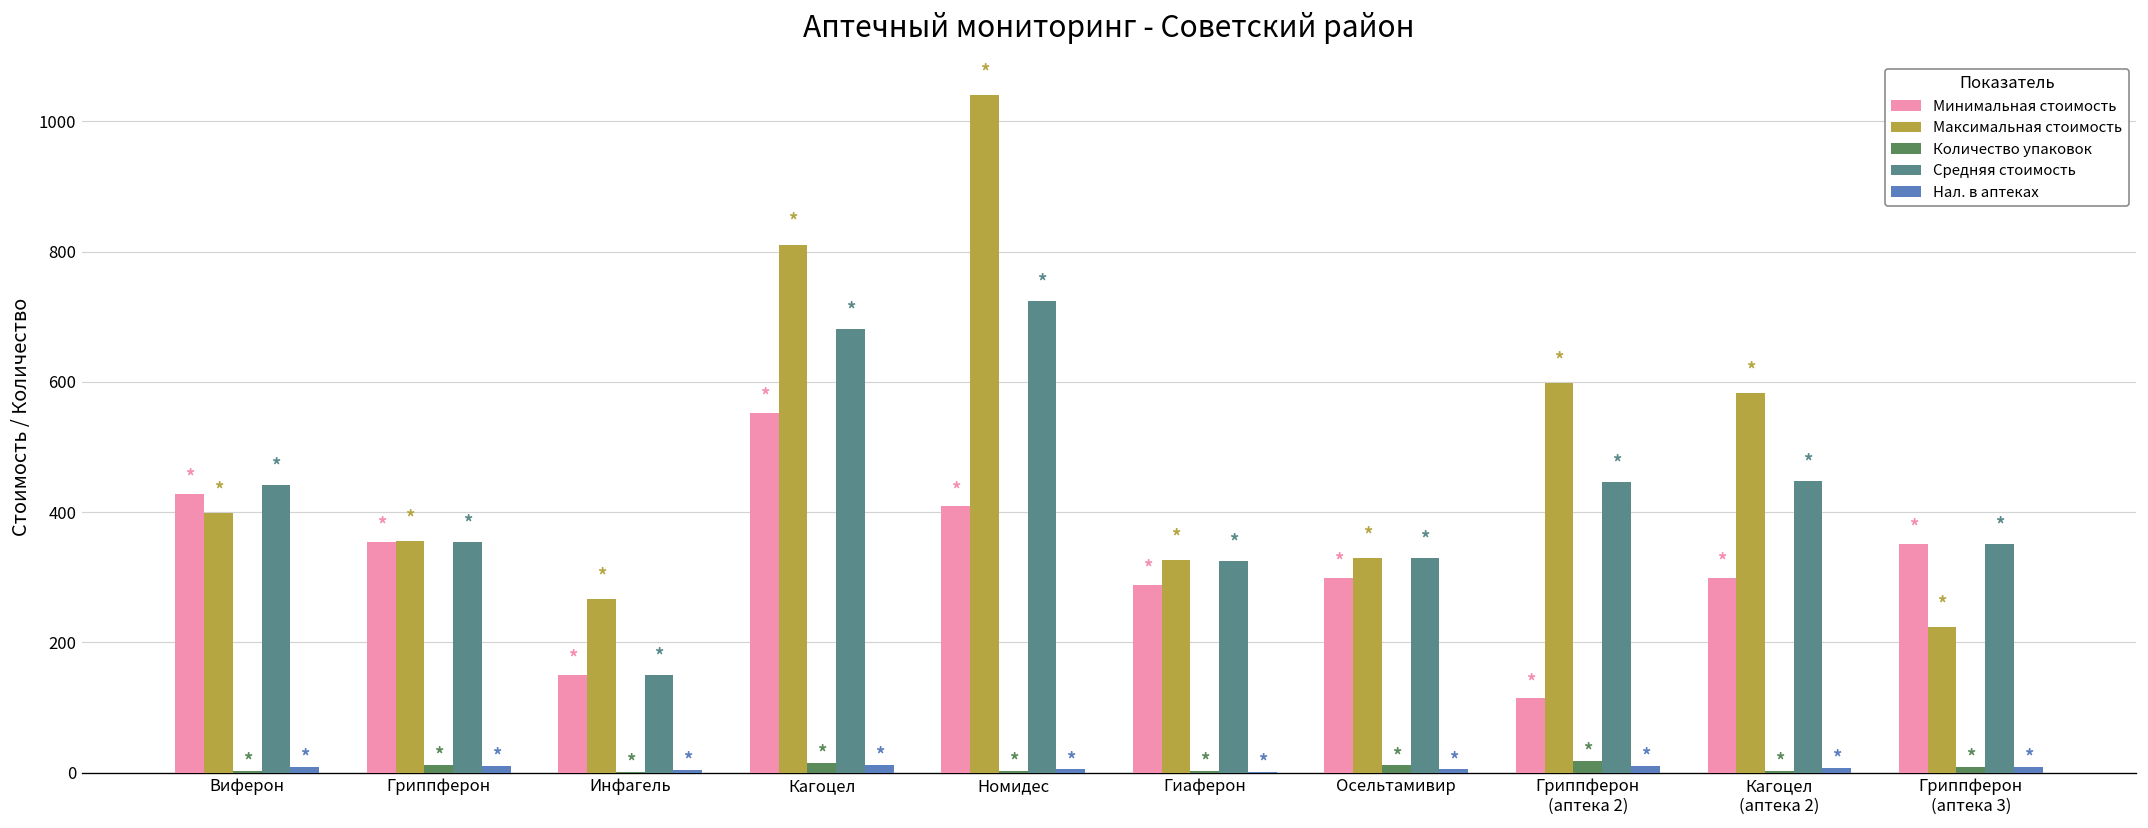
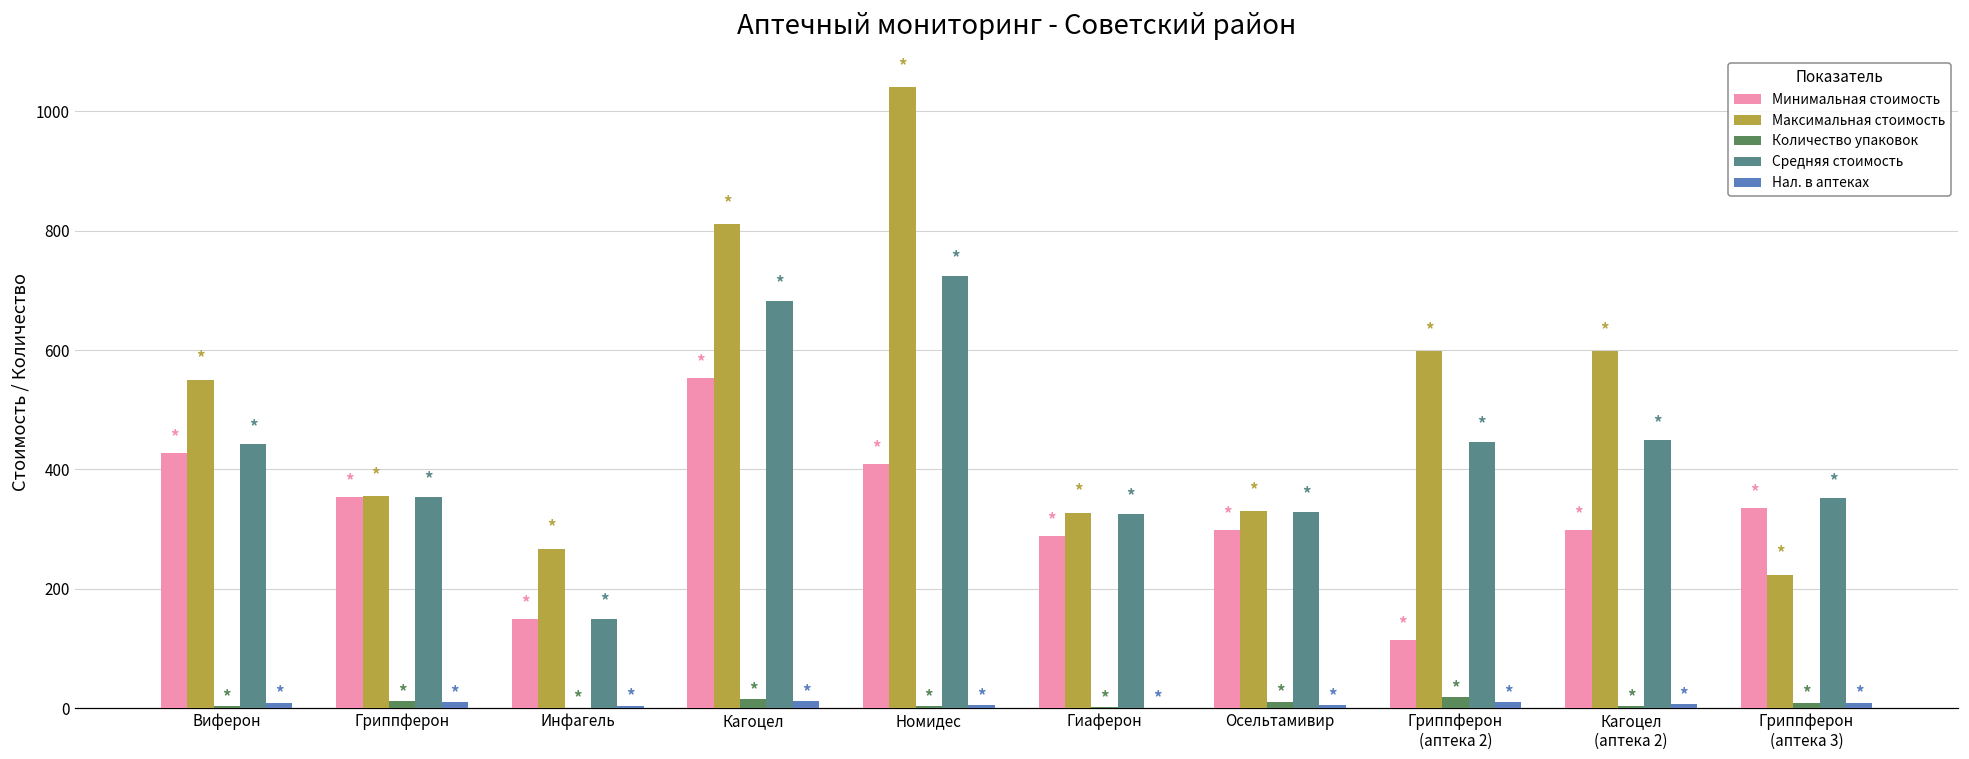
Максимальная стоимость, Виферон: 400 -> 550
Максимальная стоимость, Кагоцел (аптека 2): 580 -> 600
Минимальная стоимость, Гриппферон (аптека 3): 350 -> 340
